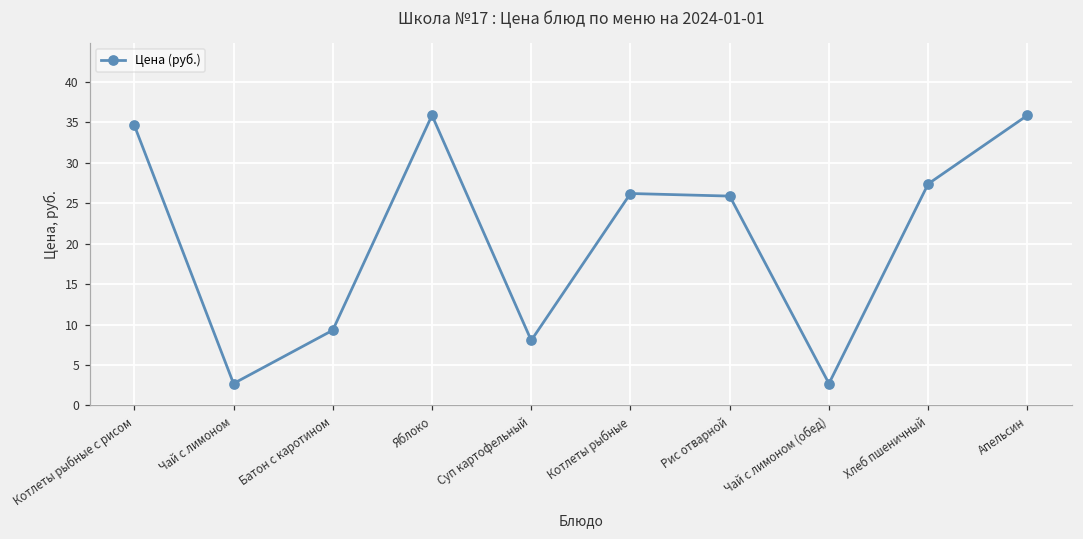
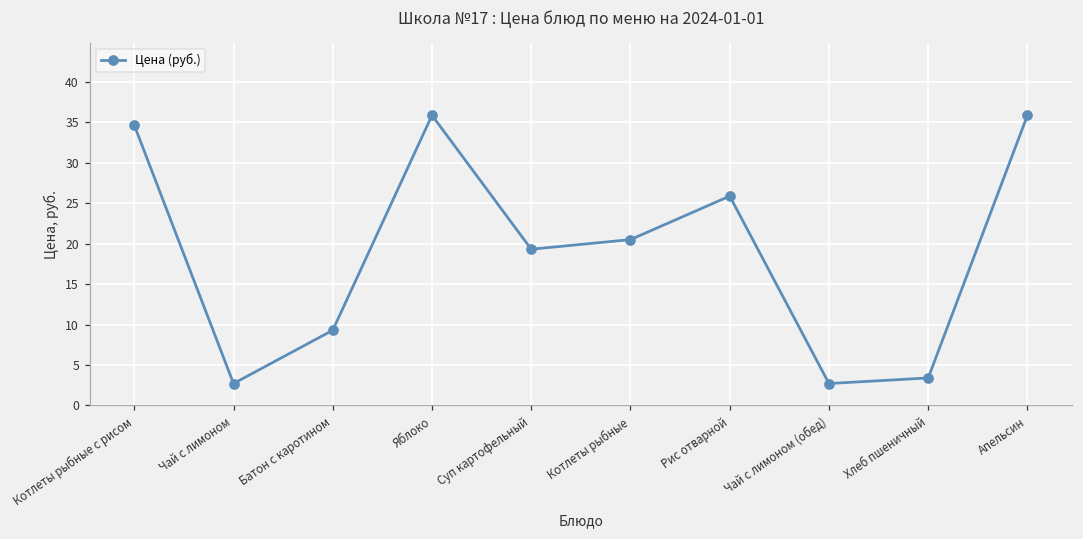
Суп картофельный: 8 -> 19
Котлеты рыбные: 26 -> 21
Хлеб пшеничный: 27 -> 3
